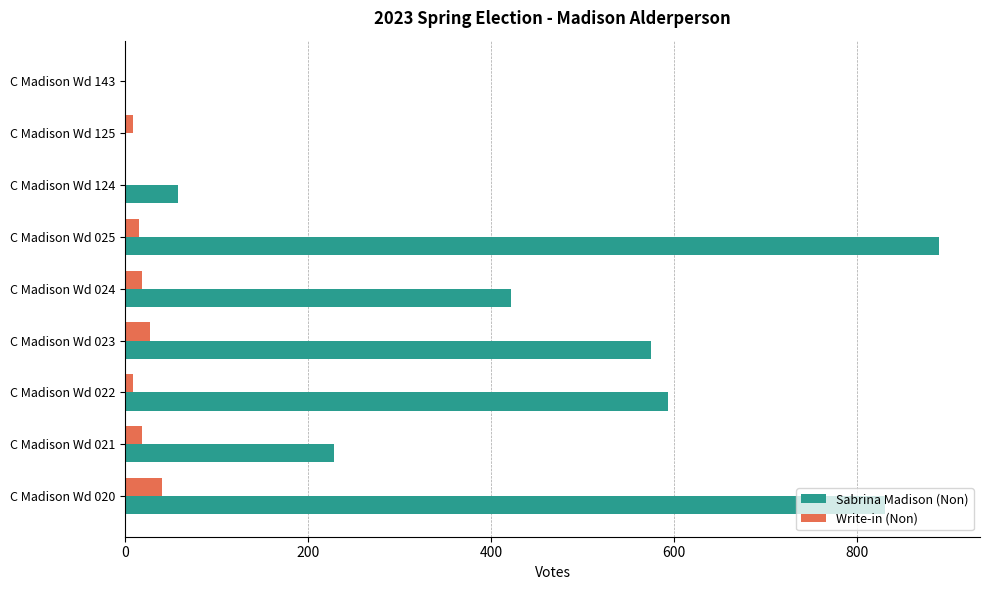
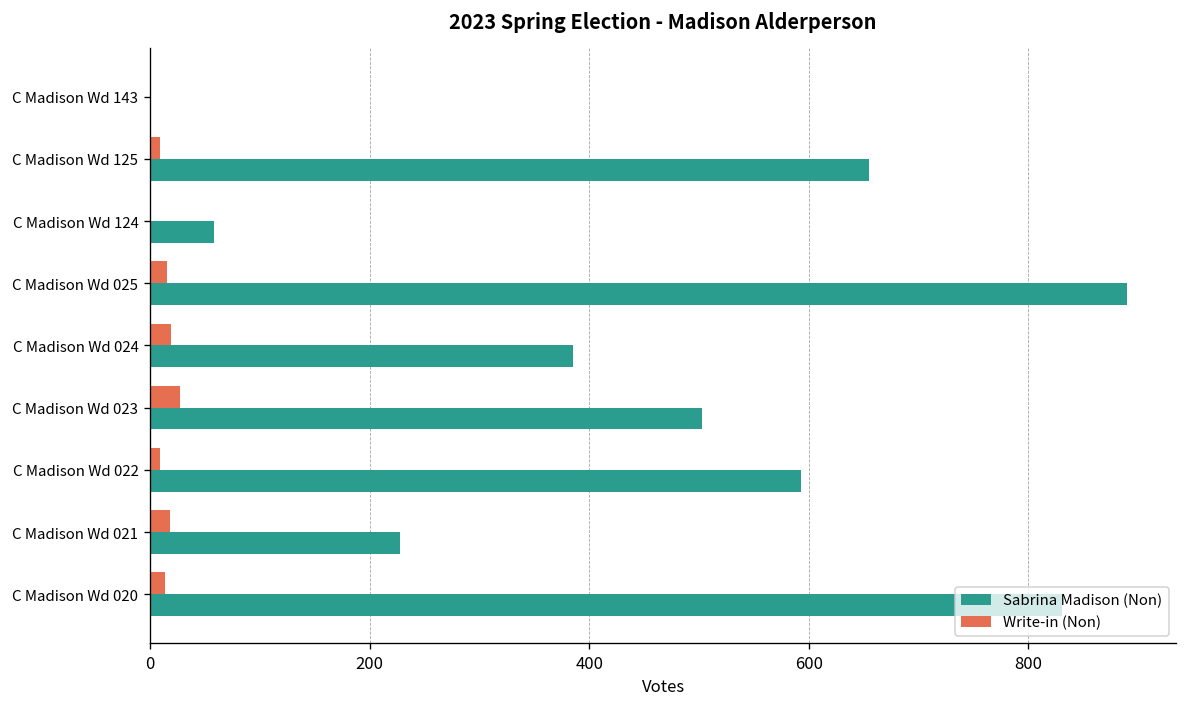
Sabrina Madison (Non), C Madison Wd 125: 0 -> 660
Sabrina Madison (Non), C Madison Wd 024: 420 -> 390
Sabrina Madison (Non), C Madison Wd 023: 580 -> 500
Write-in (Non), C Madison Wd 020: 40 -> 10
